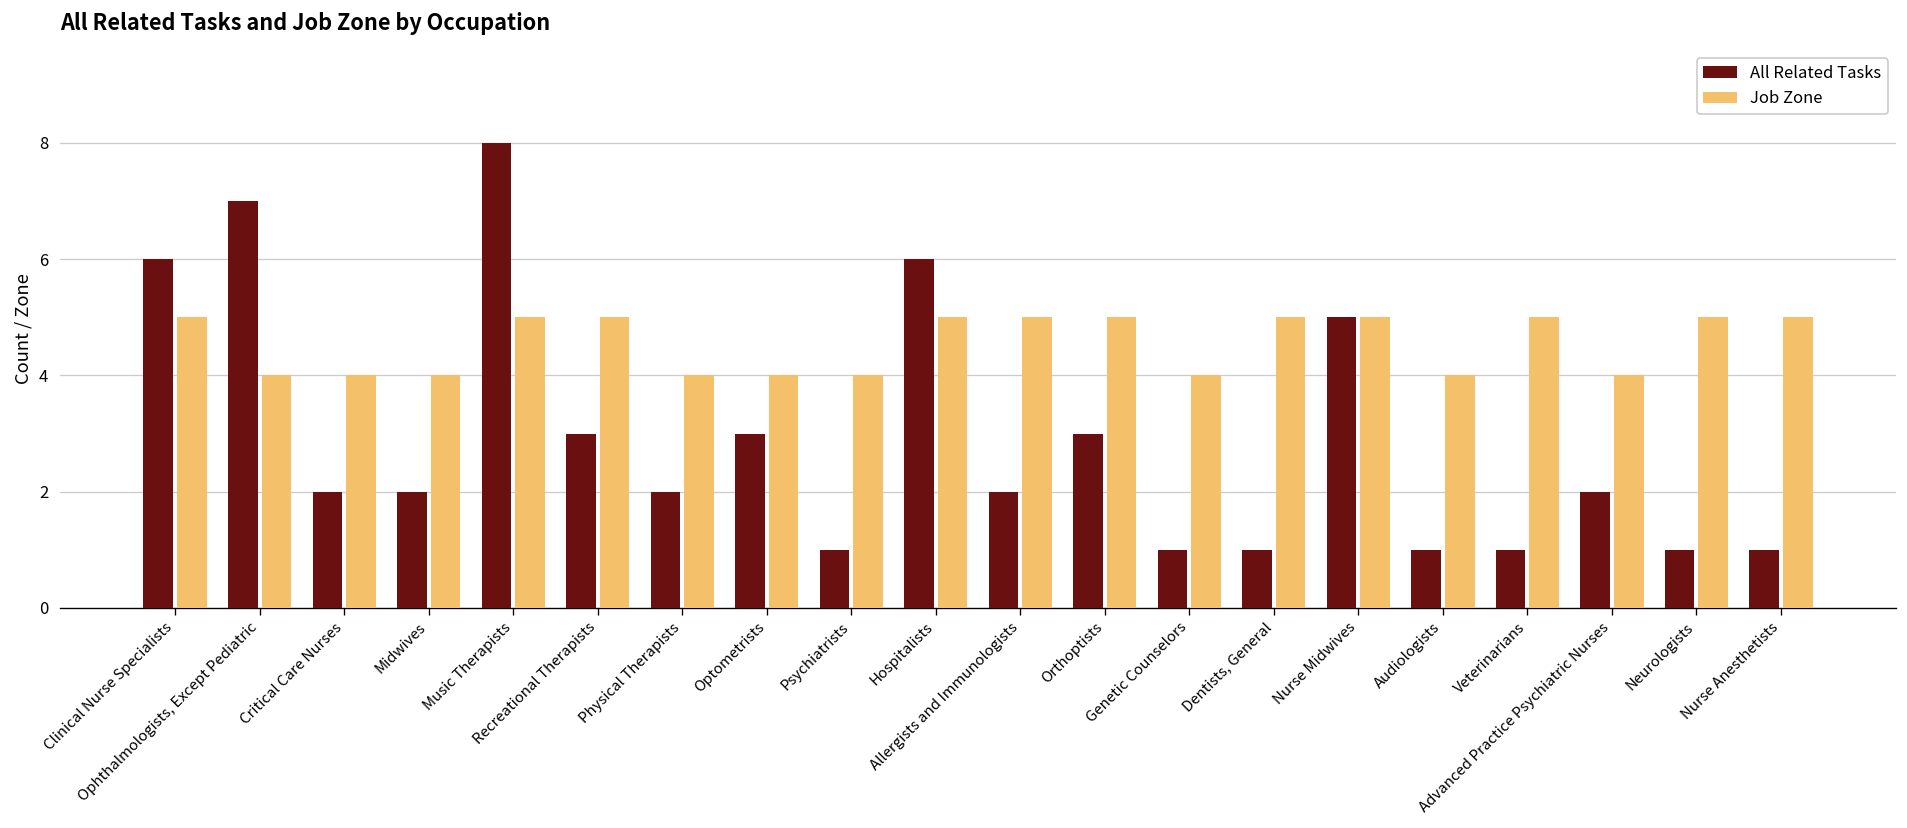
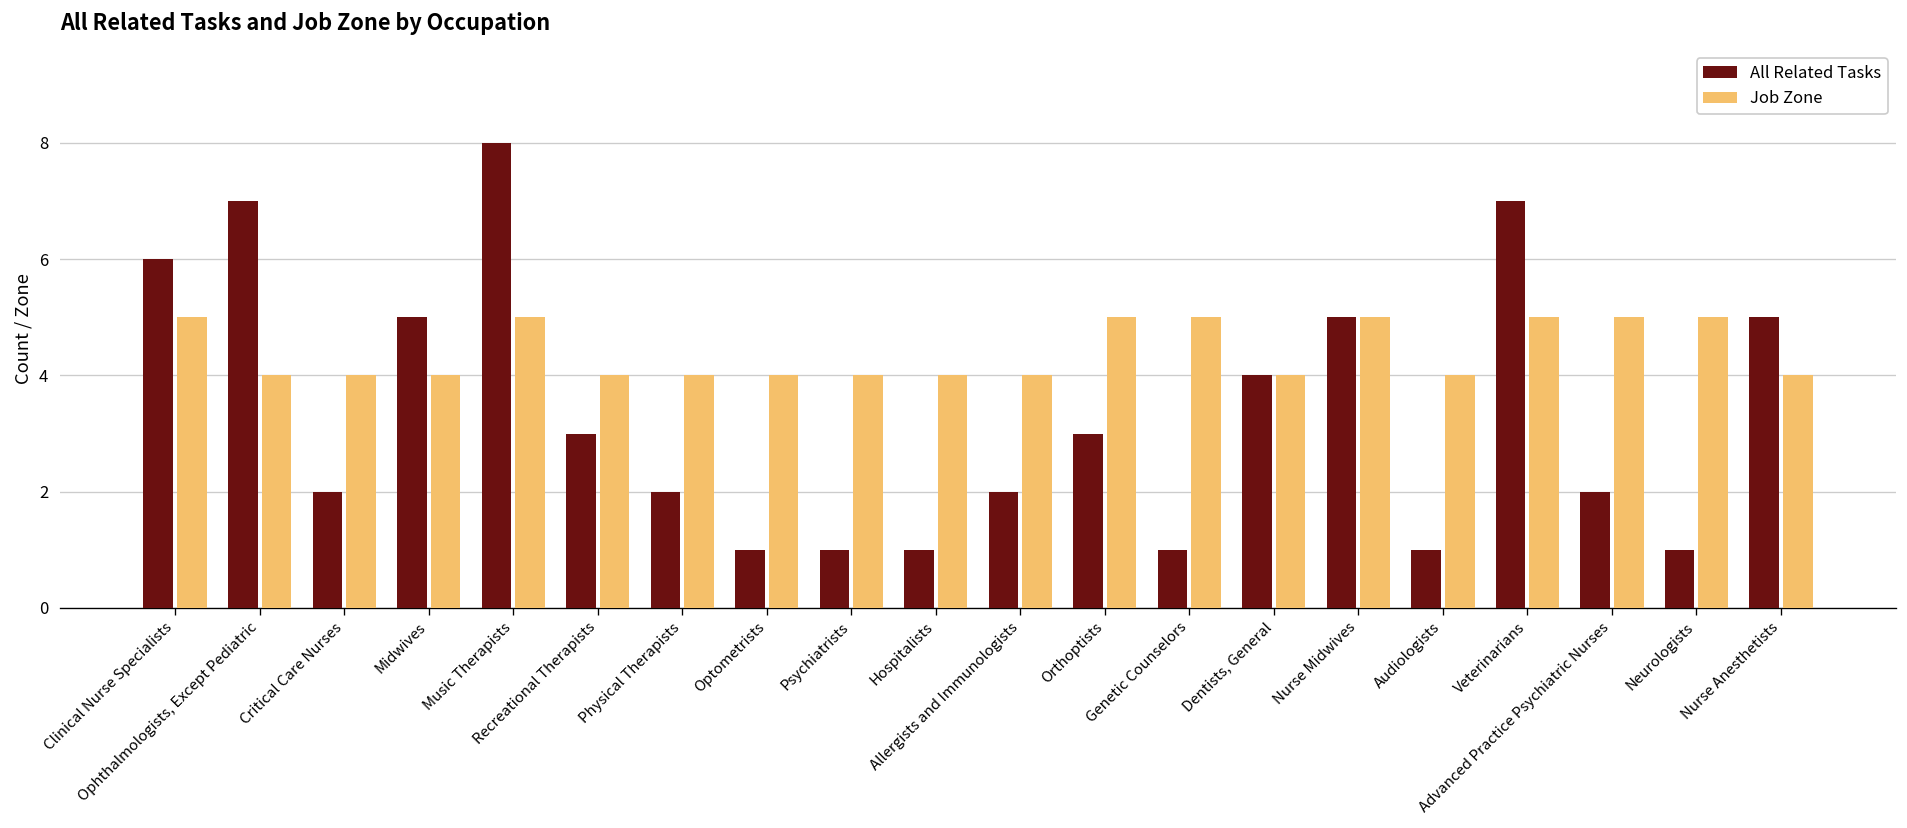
All Related Tasks, Midwives: 2 -> 5
Job Zone, Recreational Therapists: 5 -> 4
All Related Tasks, Optometrists: 3 -> 1
All Related Tasks, Hospitalists: 6 -> 1
Job Zone, Hospitalists: 5 -> 4
Job Zone, Allergists and Immunologists: 5 -> 4
Job Zone, Genetic Counselors: 4 -> 5
All Related Tasks, Dentists, General: 1 -> 4
Job Zone, Dentists, General: 5 -> 4
All Related Tasks, Veterinarians: 1 -> 7
Job Zone, Advanced Practice Psychiatric Nurses: 4 -> 5
All Related Tasks, Nurse Anesthetists: 1 -> 5
Job Zone, Nurse Anesthetists: 5 -> 4
